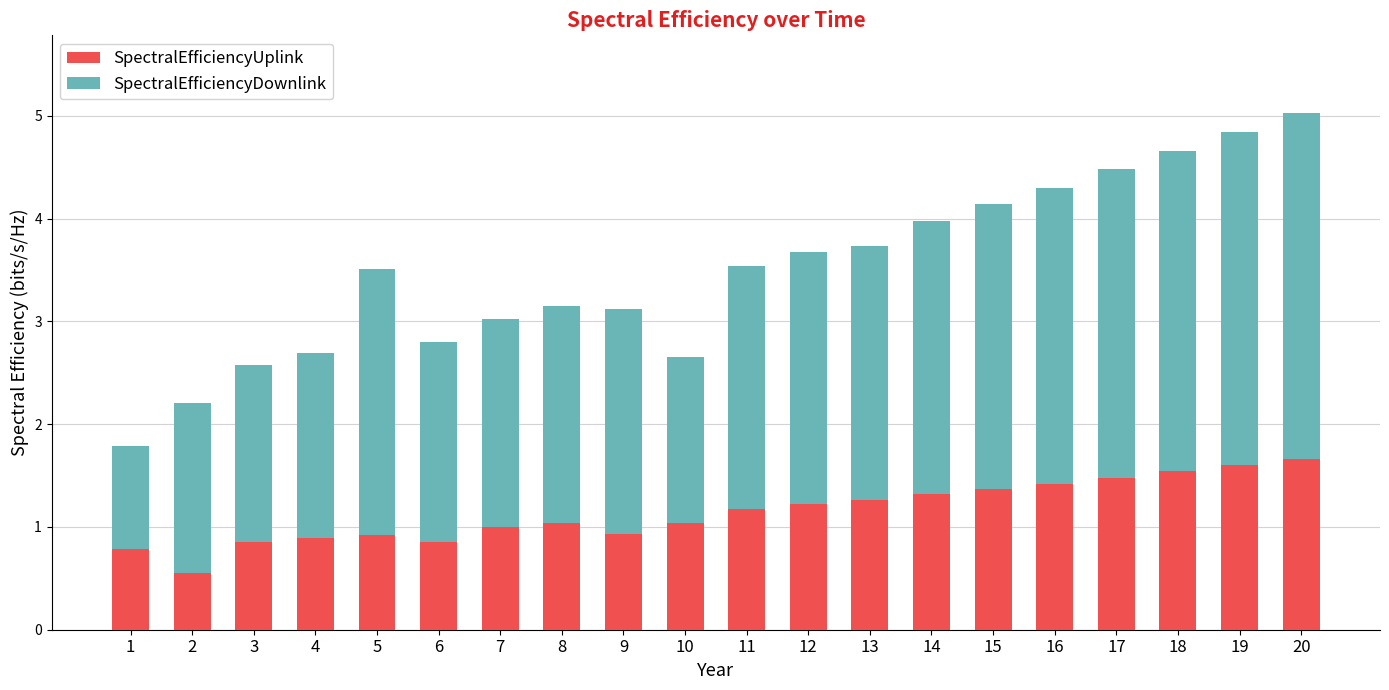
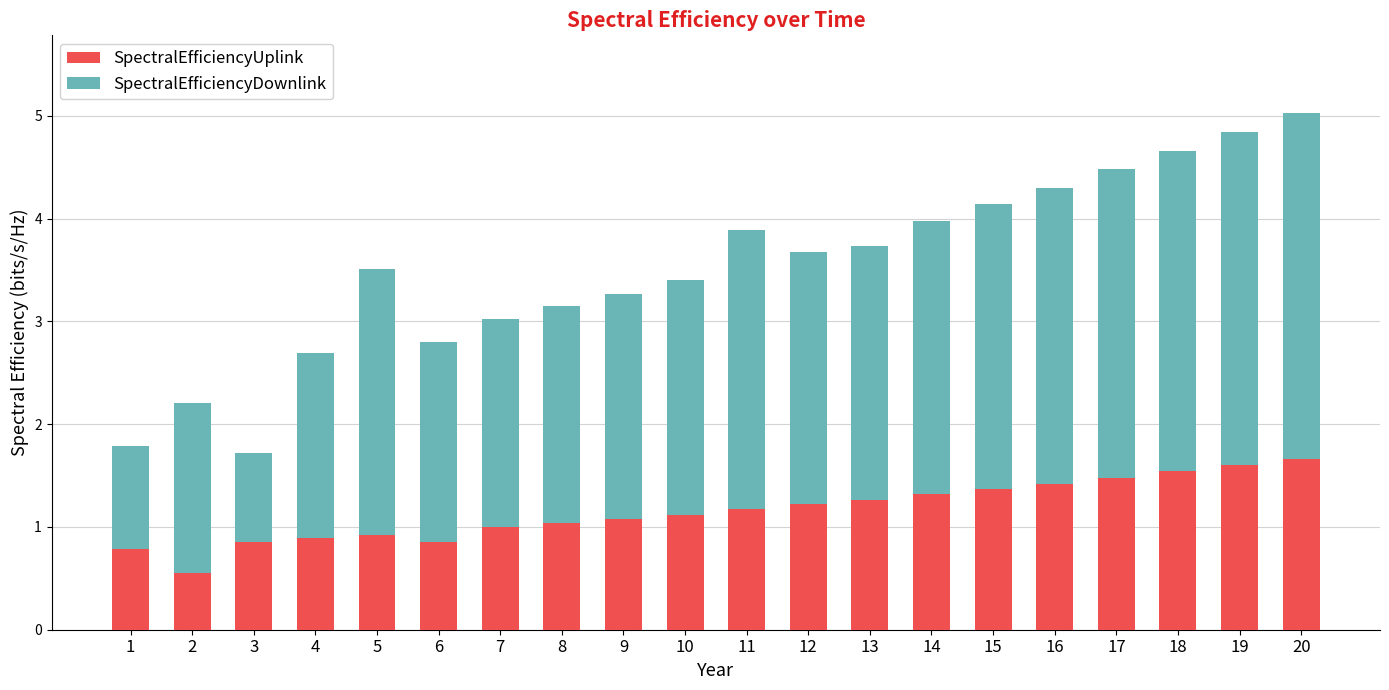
SpectralEfficiencyDownlink, 3: 1.73 -> 0.87
SpectralEfficiencyUplink, 9: 0.93 -> 1.08
SpectralEfficiencyUplink, 10: 1.04 -> 1.12
SpectralEfficiencyDownlink, 10: 1.61 -> 2.28
SpectralEfficiencyDownlink, 11: 2.37 -> 2.72
